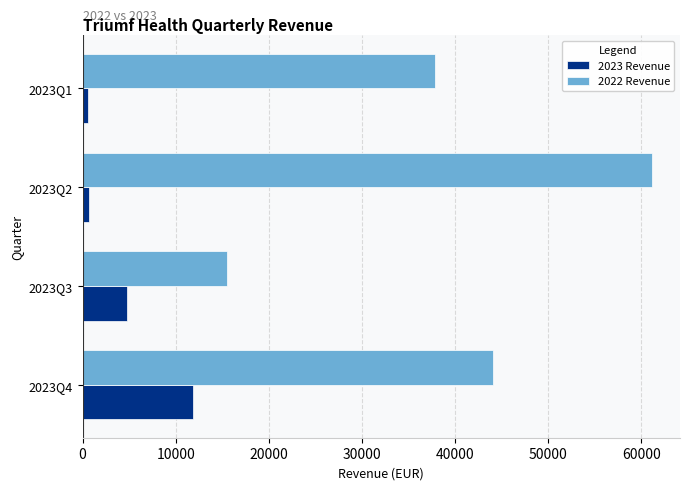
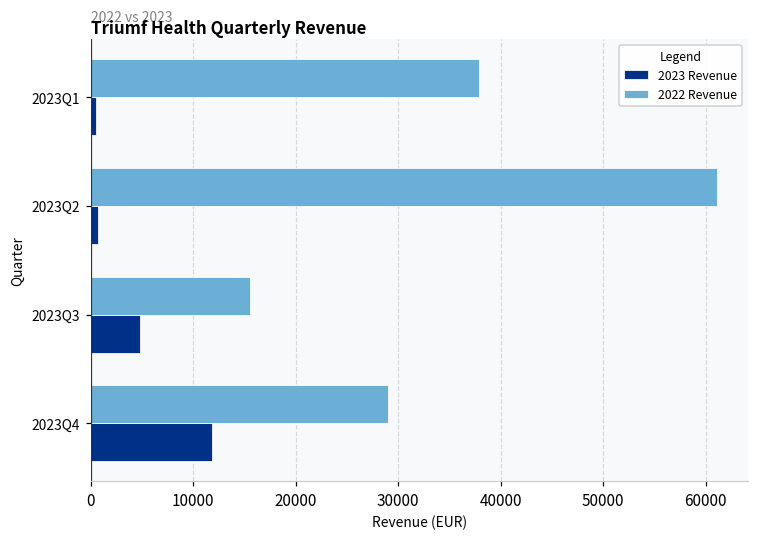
2022 Revenue, 2023Q4: 44000 -> 29000
